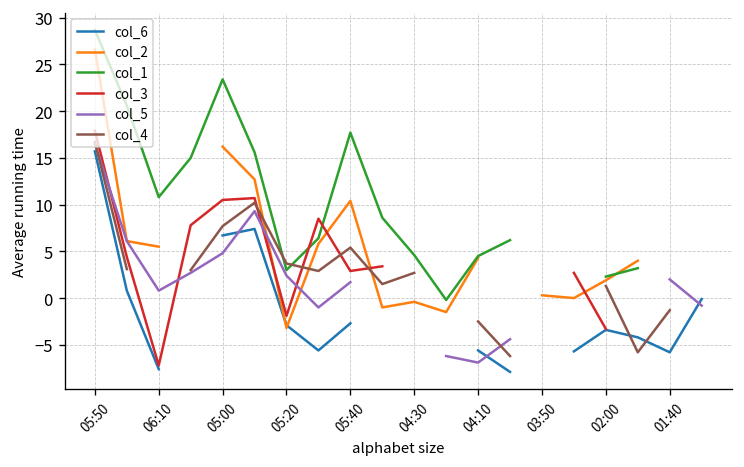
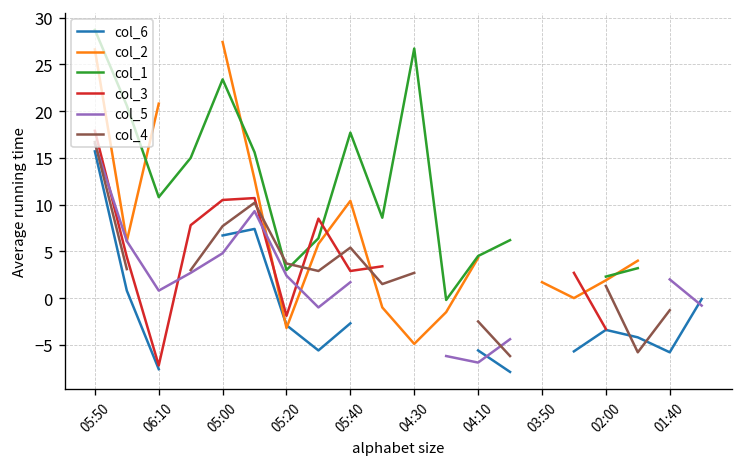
col_2, 06:10: 6 -> 21
col_2, 05:00: 16 -> 27
col_2, 04:30: 0 -> -5
col_1, 04:30: 5 -> 27
col_2, 03:50: 0 -> 2
